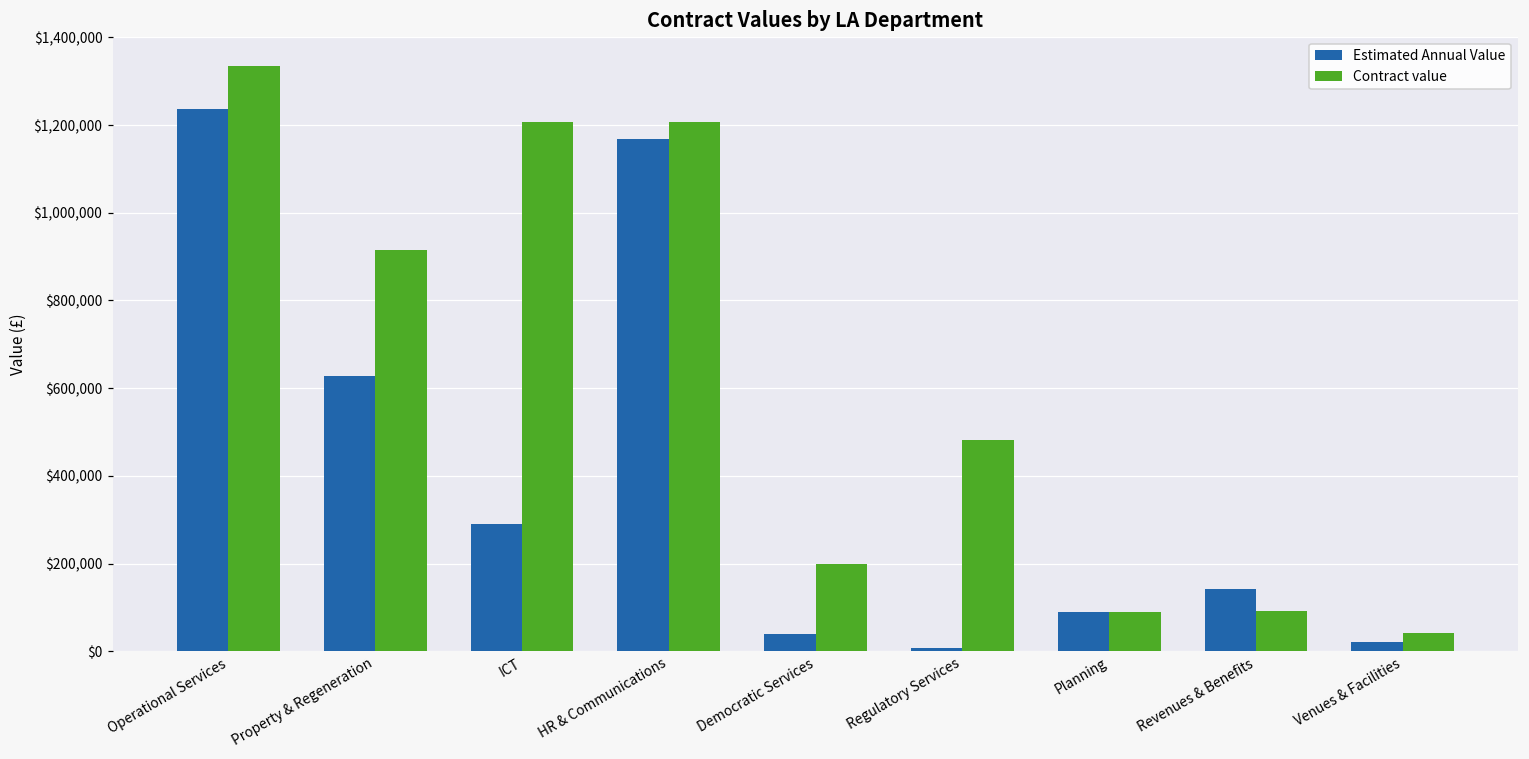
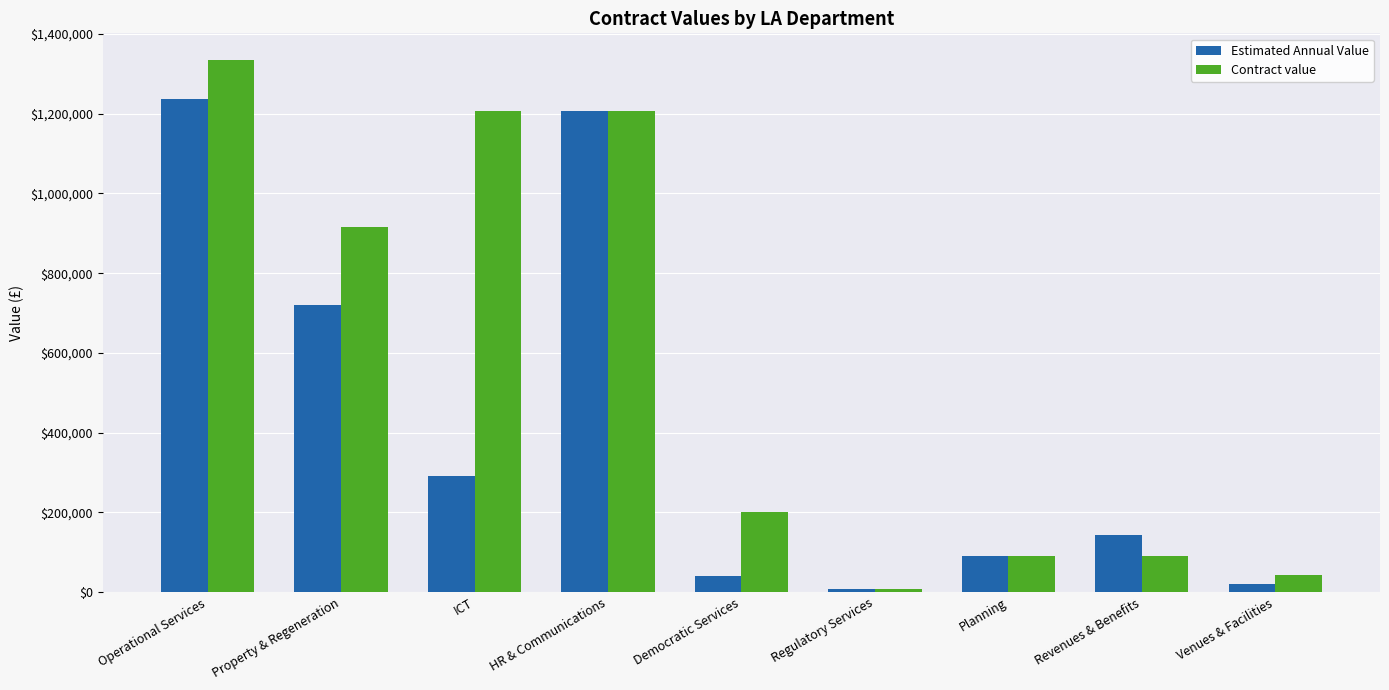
Estimated Annual Value, Property & Regeneration: $630,000 -> $720,000
Estimated Annual Value, HR & Communications: $1,170,000 -> $1,210,000
Contract value, Regulatory Services: $480,000 -> $10,000
